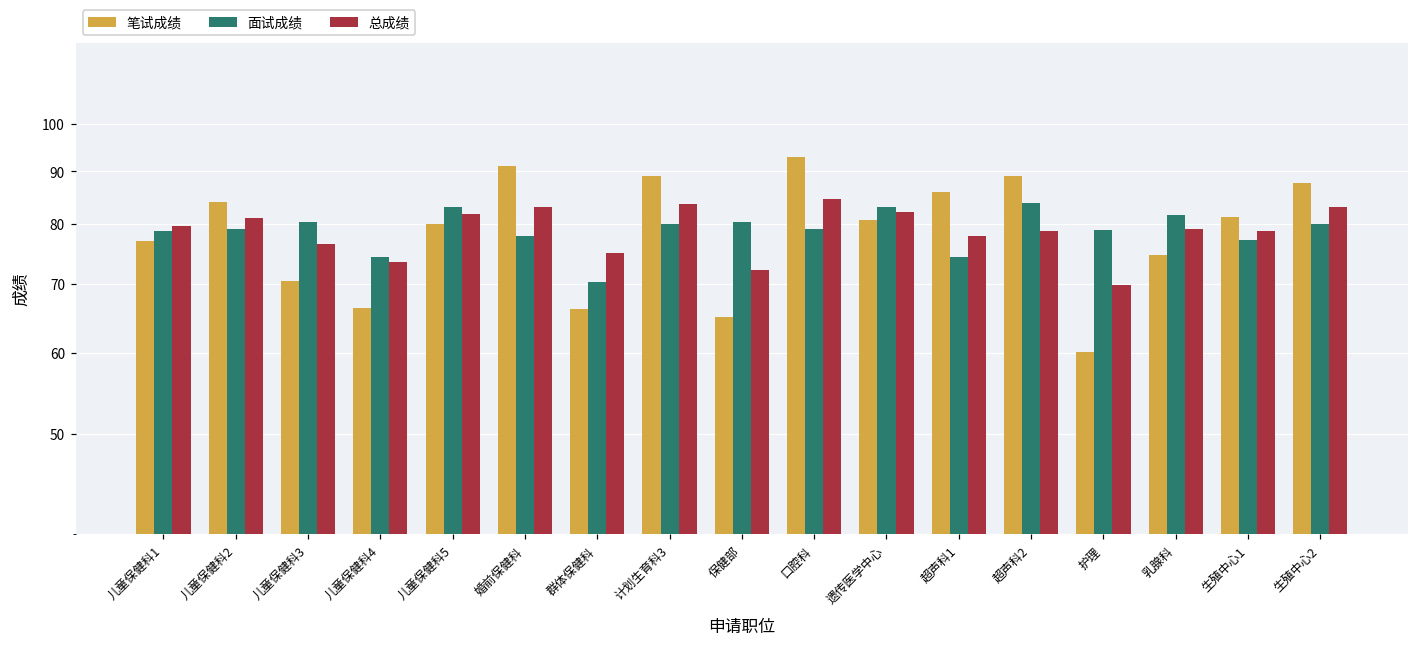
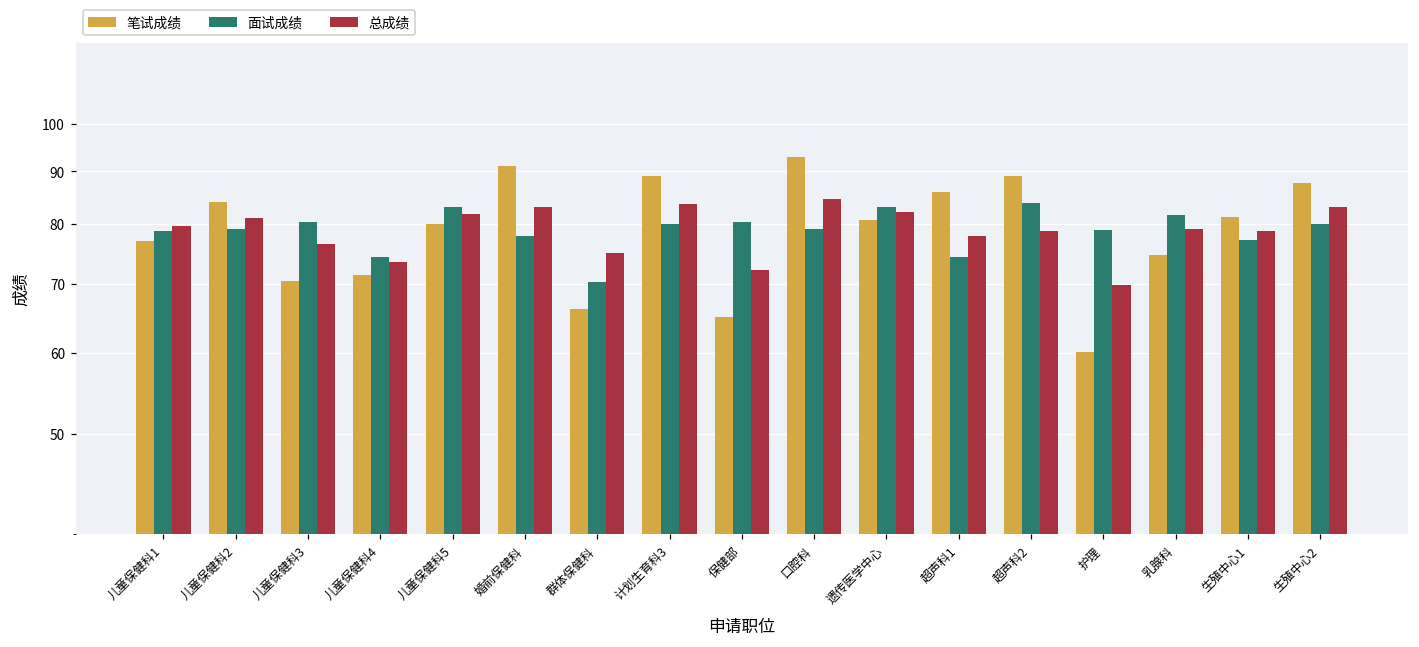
笔试成绩, 儿童保健科4: 66 -> 71
